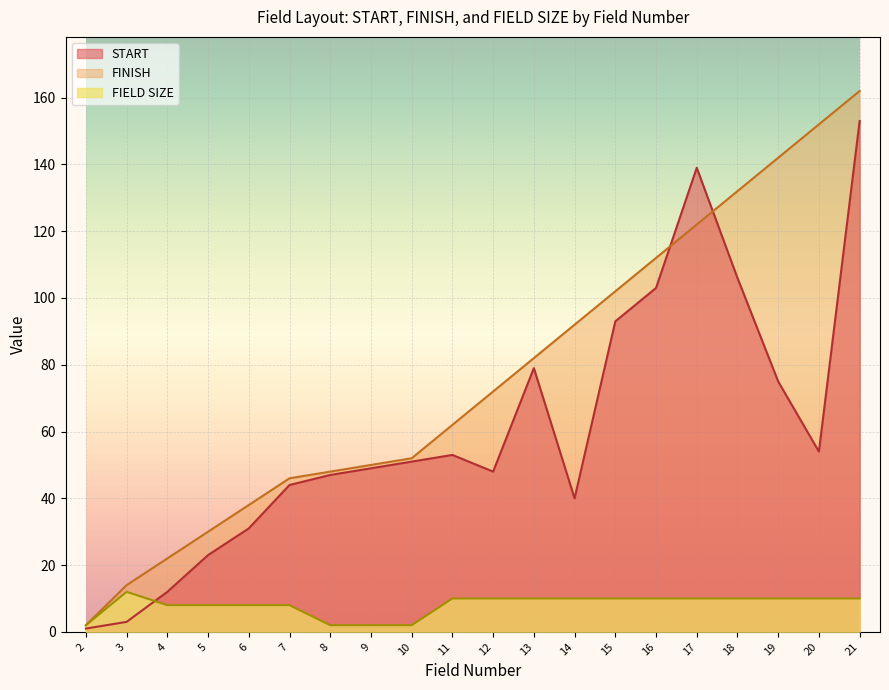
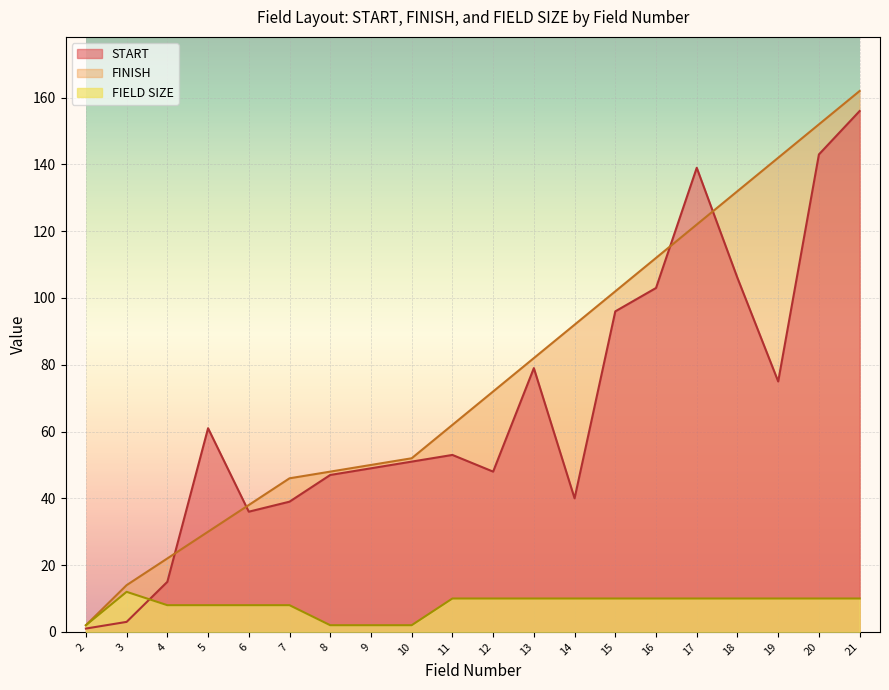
START, 4: 12 -> 15
START, 5: 23 -> 61
START, 6: 31 -> 36
START, 7: 44 -> 39
START, 15: 93 -> 96
START, 20: 54 -> 143
START, 21: 153 -> 156
